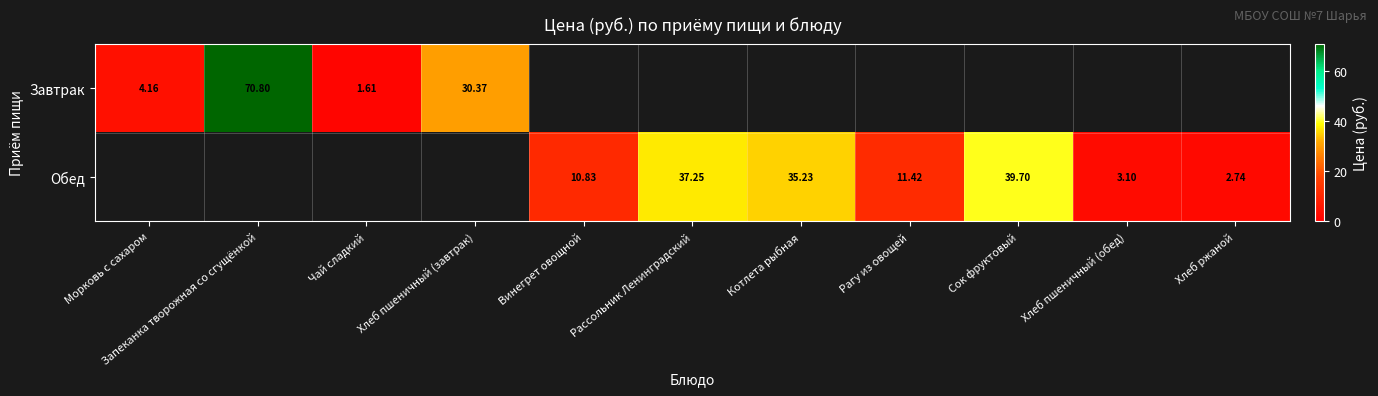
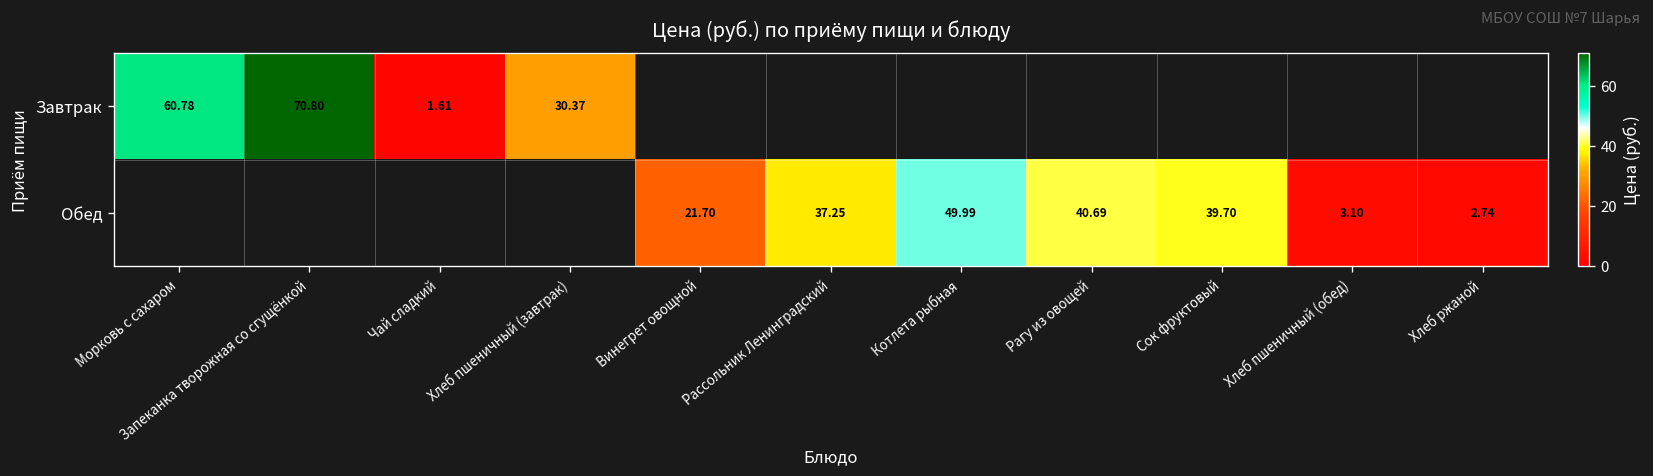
Завтрак, Морковь с сахаром: 4.16 -> 60.78
Обед, Винегрет овощной: 10.83 -> 21.70
Обед, Котлета рыбная: 35.23 -> 49.99
Обед, Рагу из овощей: 11.42 -> 40.69
